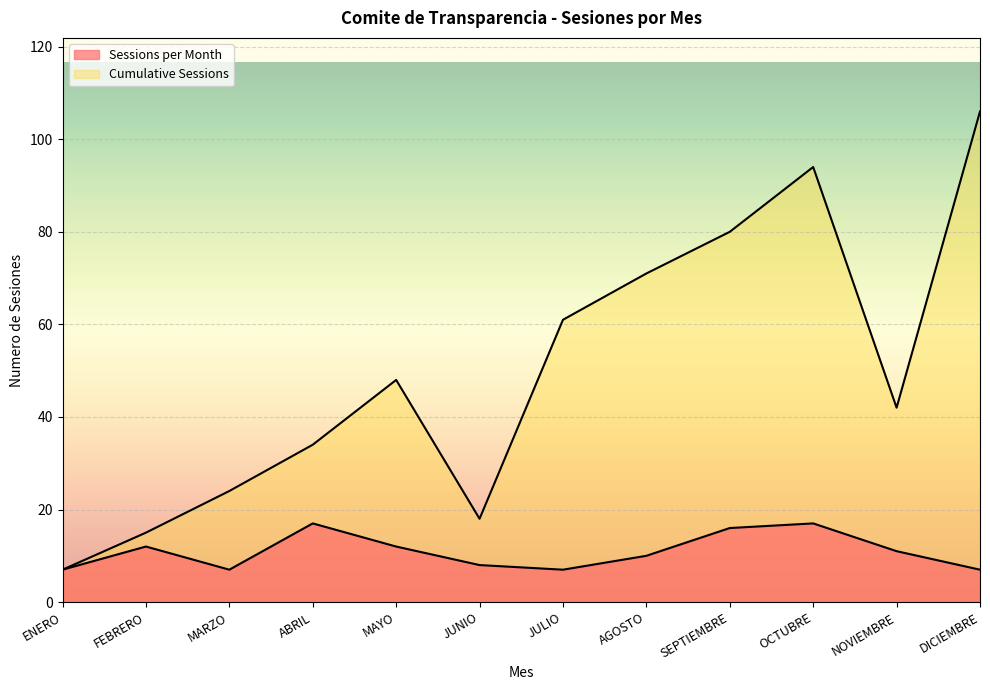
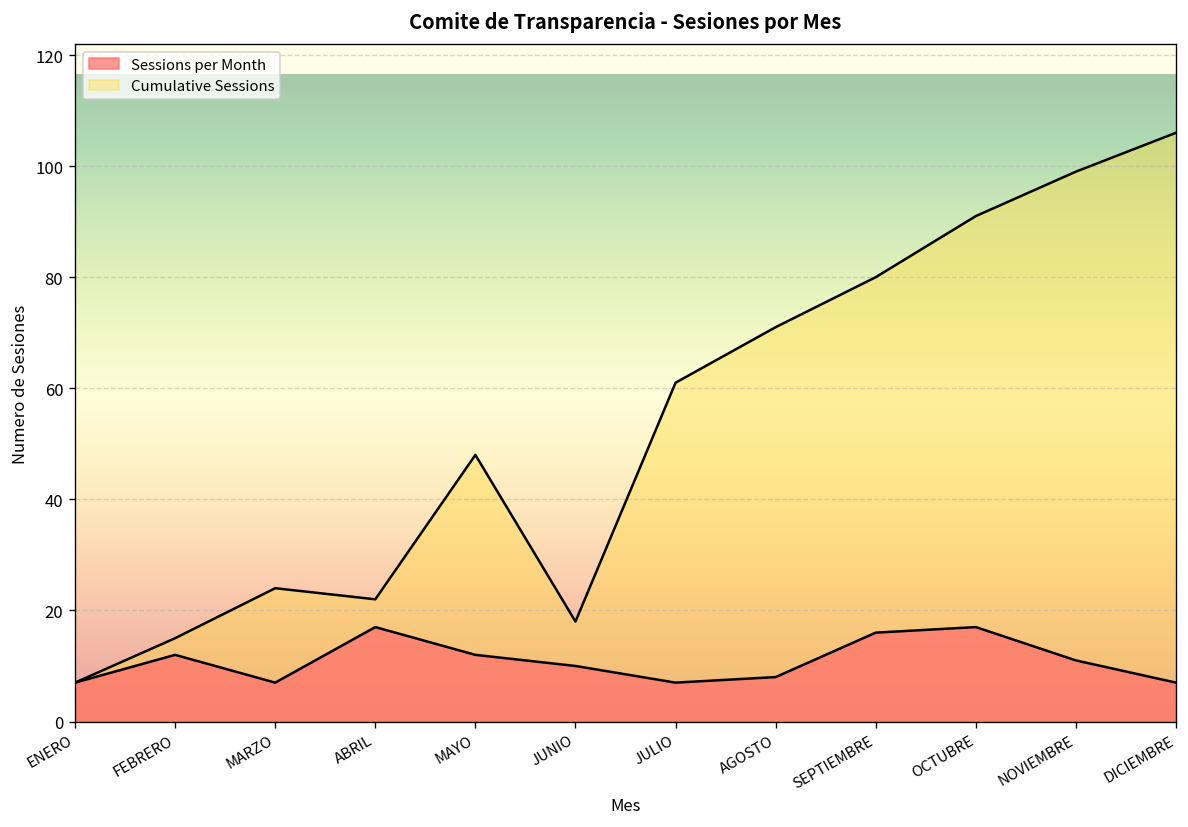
Cumulative Sessions, ABRIL: 34 -> 22
Sessions per Month, JUNIO: 8 -> 10
Sessions per Month, AGOSTO: 10 -> 8
Cumulative Sessions, OCTUBRE: 94 -> 91
Cumulative Sessions, NOVIEMBRE: 42 -> 99
